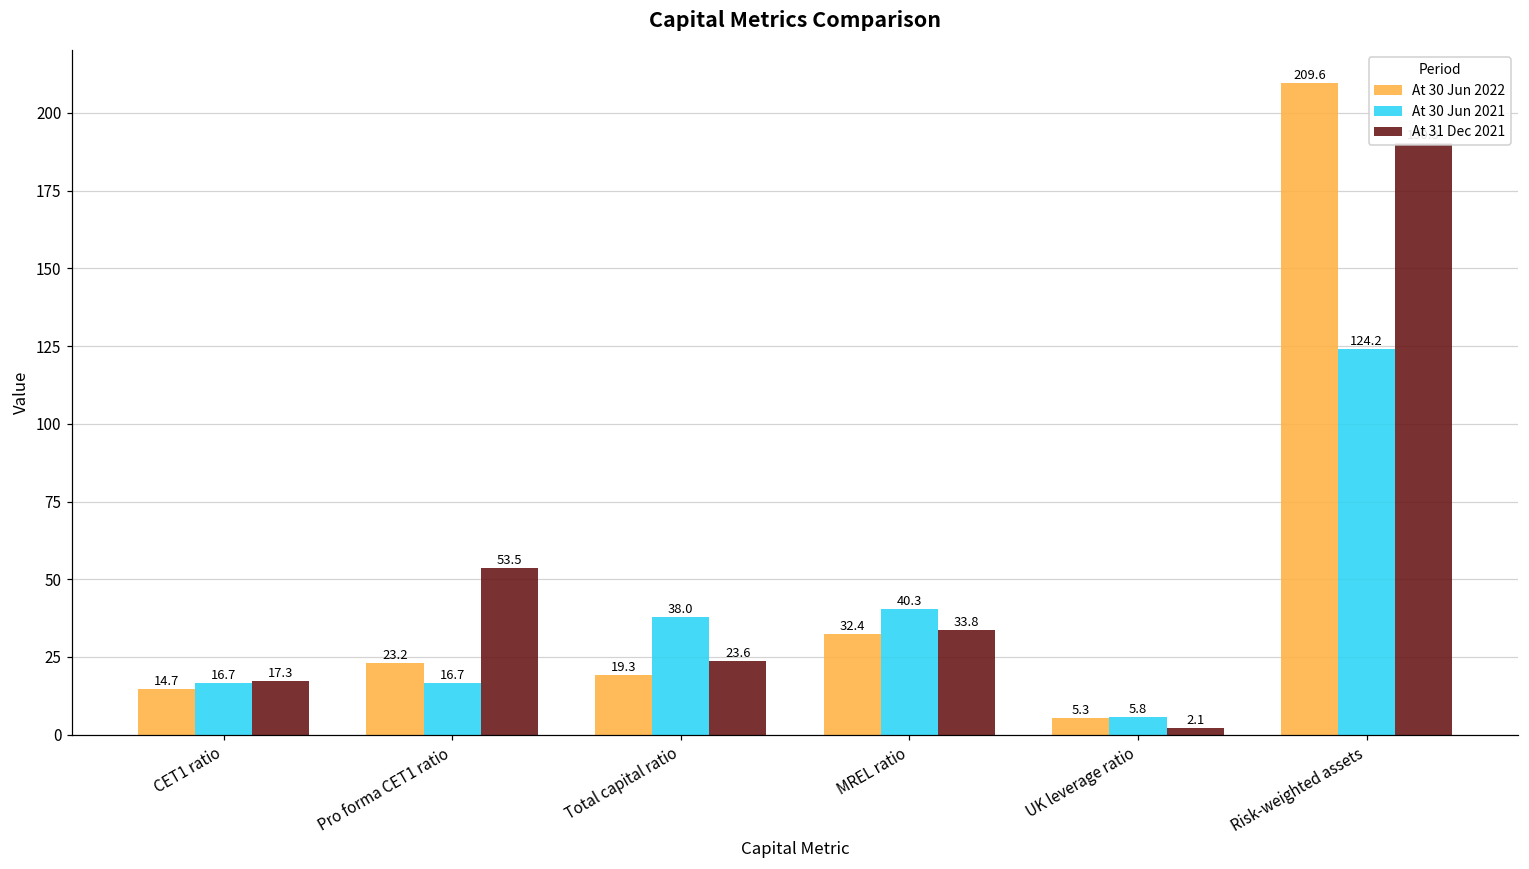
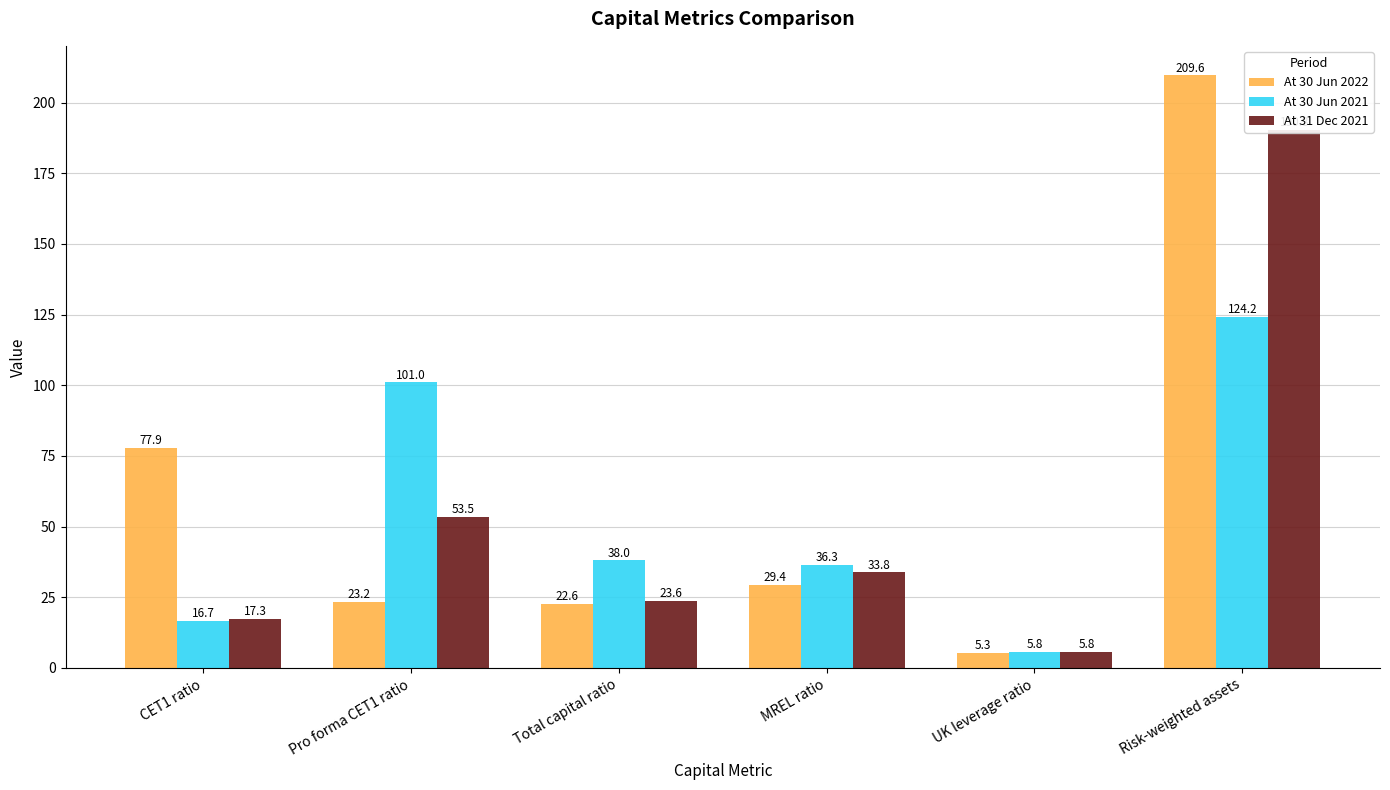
At 30 Jun 2022, CET1 ratio: 14.7 -> 77.9
At 30 Jun 2021, Pro forma CET1 ratio: 16.7 -> 101.0
At 30 Jun 2022, Total capital ratio: 19.3 -> 22.6
At 30 Jun 2022, MREL ratio: 32.4 -> 29.4
At 30 Jun 2021, MREL ratio: 40.3 -> 36.3
At 31 Dec 2021, UK leverage ratio: 2.1 -> 5.8
